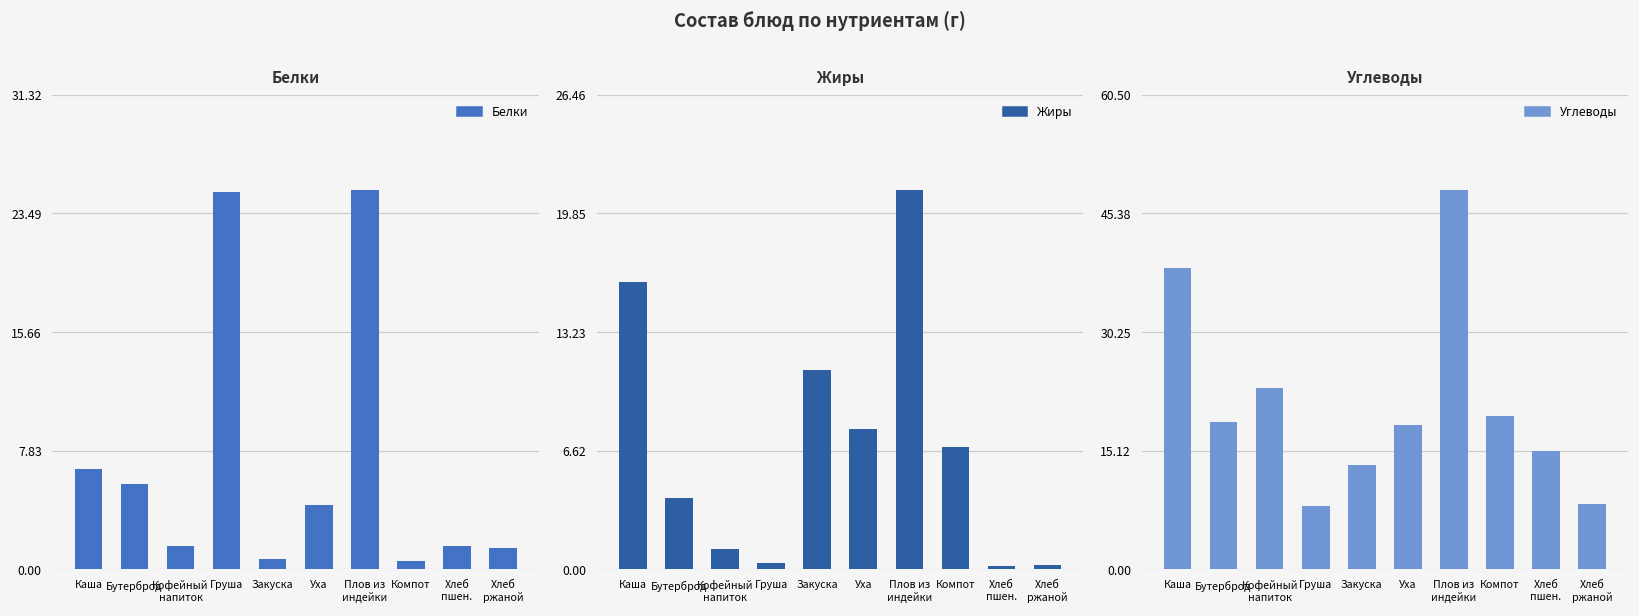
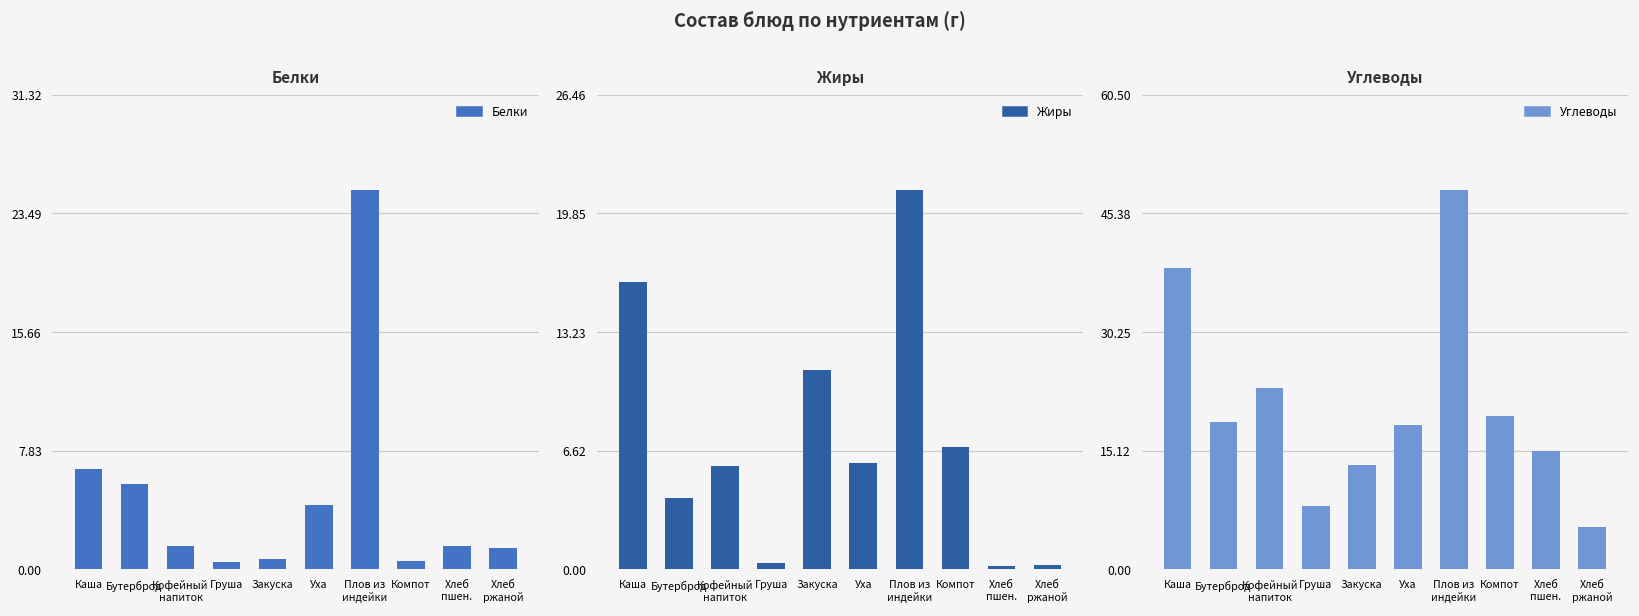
Белки, Груша: 24.9 -> 0.5
Жиры, Кофейный напиток: 1.1 -> 5.8
Жиры, Уха: 7.8 -> 5.9
Углеводы, Хлеб ржаной: 8 -> 5
